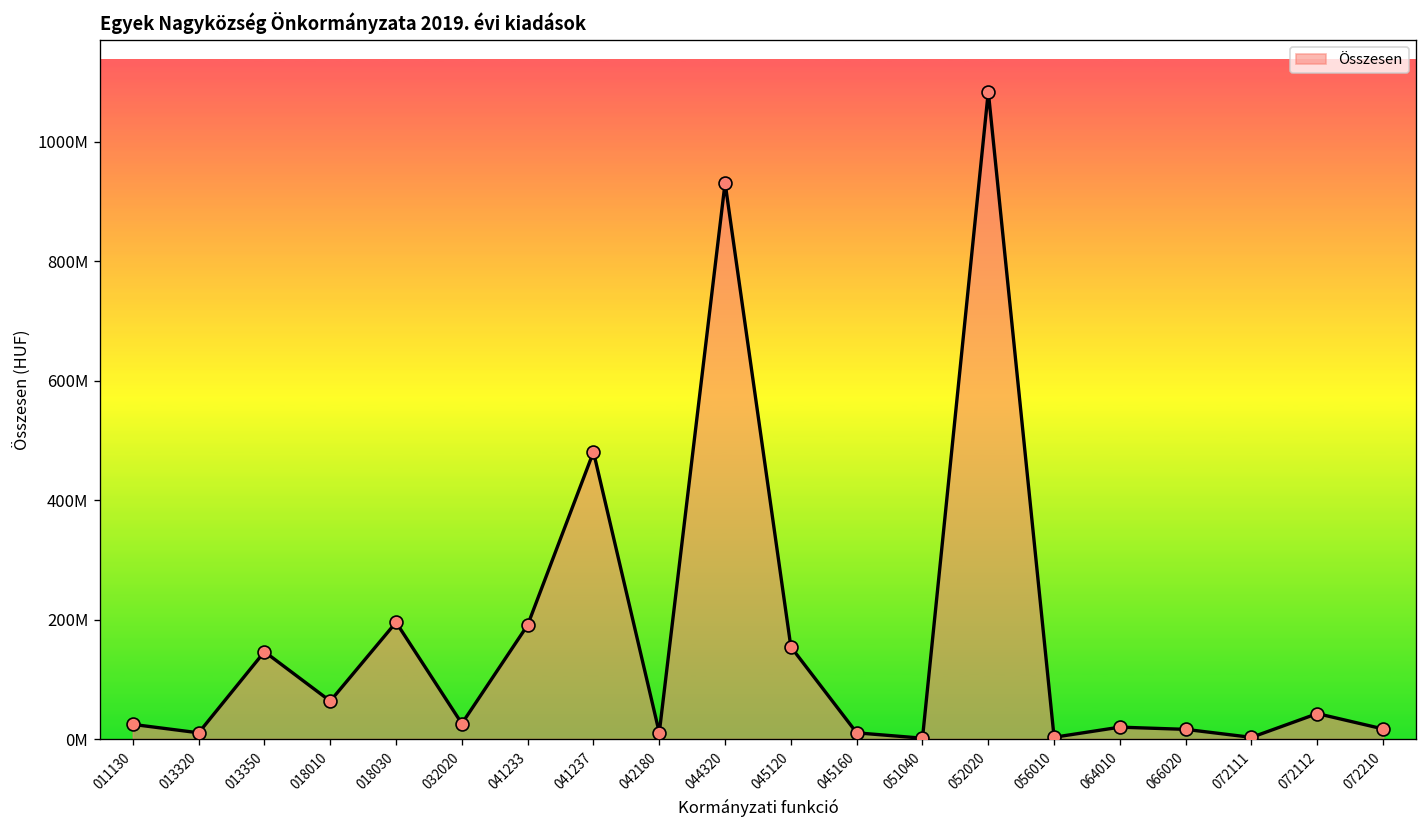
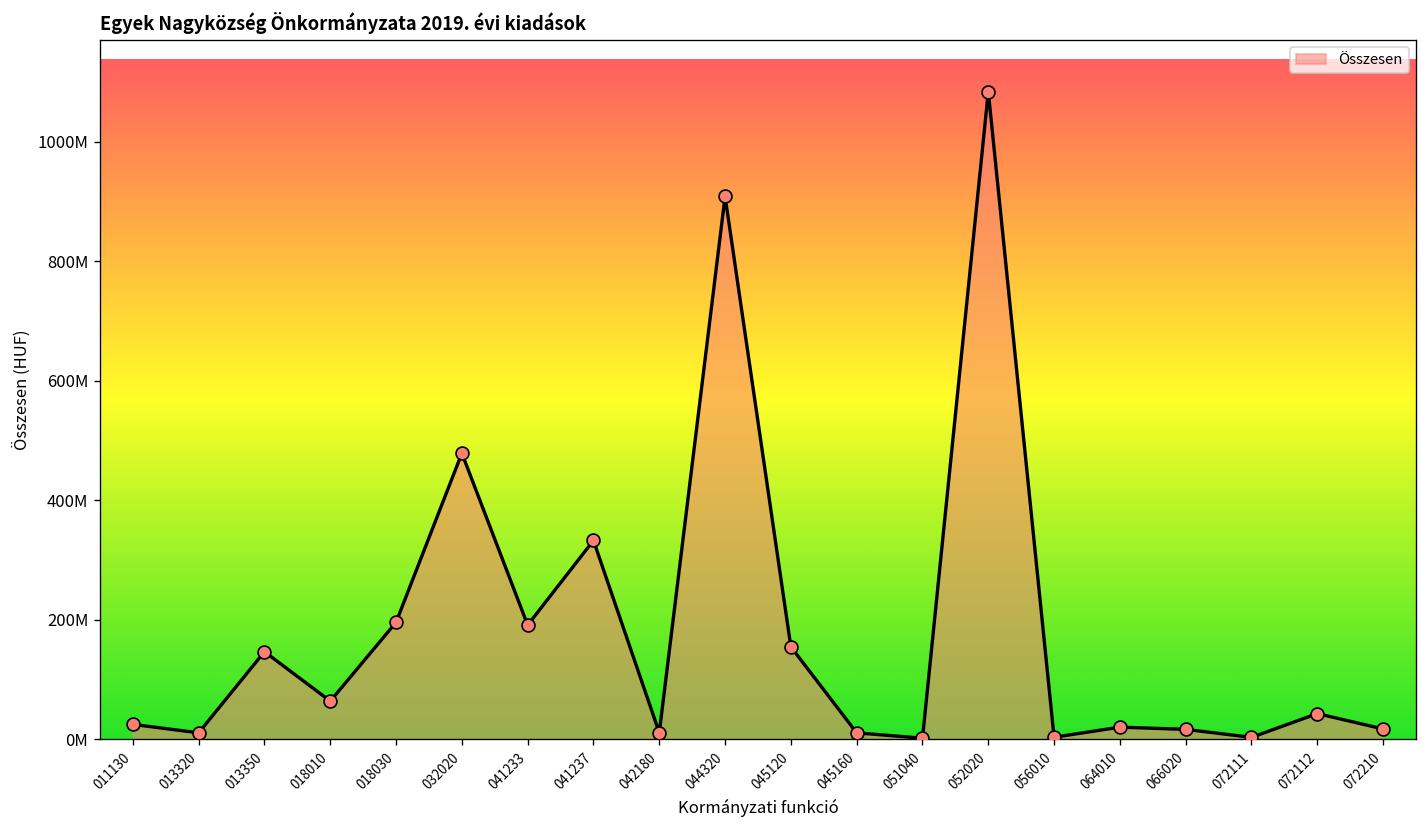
032020: 30000000 -> 480000000
041237: 480000000 -> 330000000
044320: 930000000 -> 910000000
